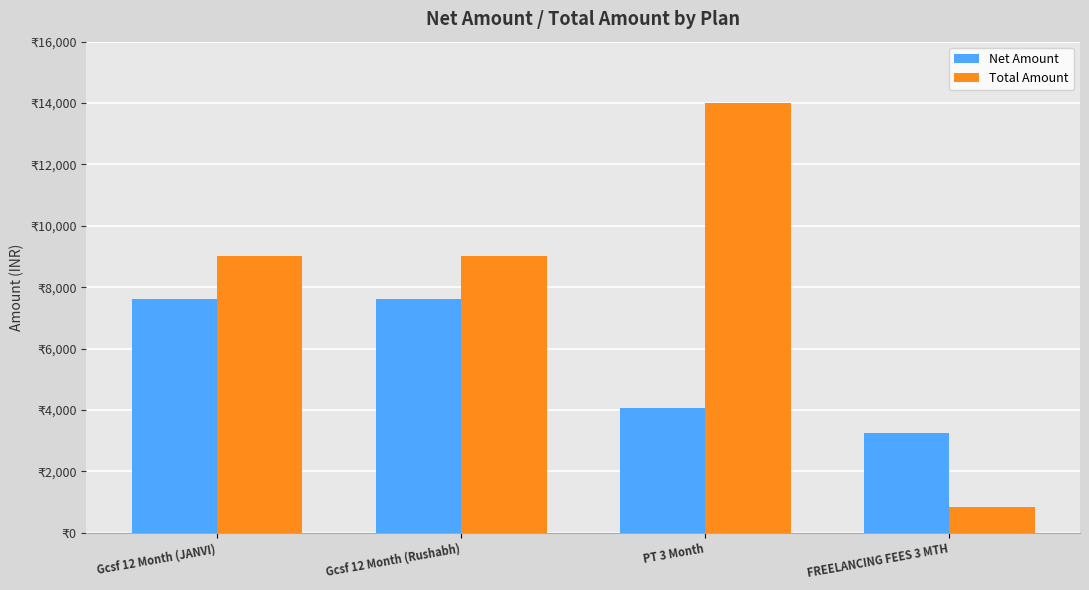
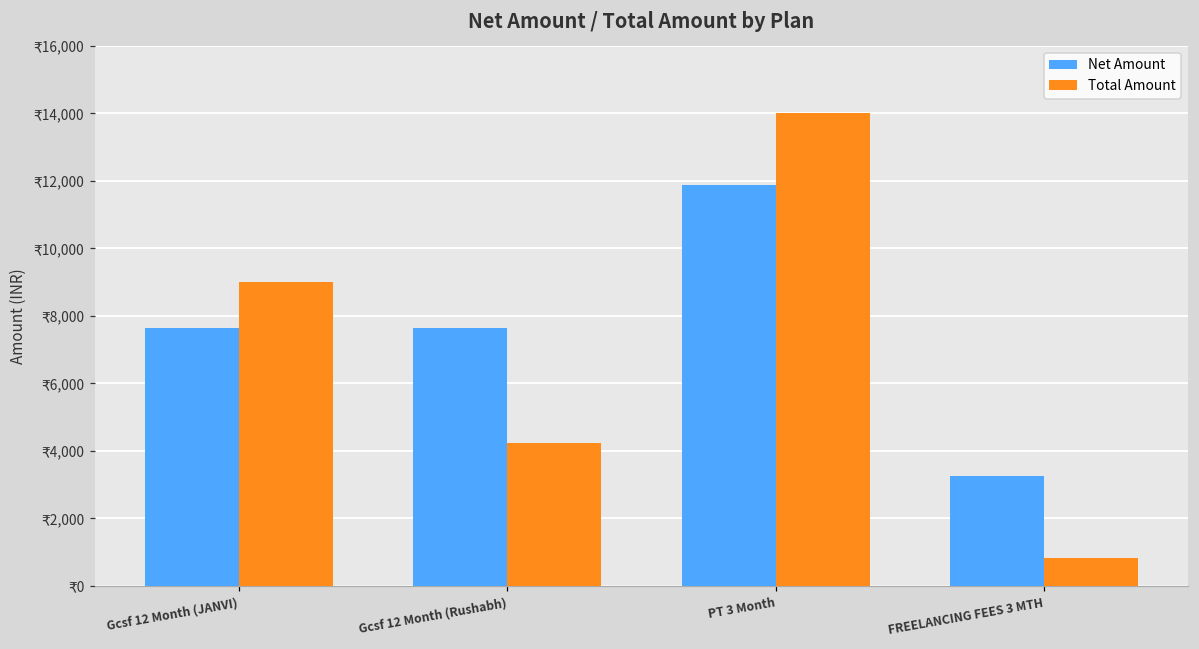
Total Amount, Gcsf 12 Month (Rushabh): ₹9,000 -> ₹4,200
Net Amount, PT 3 Month: ₹4,100 -> ₹11,900
